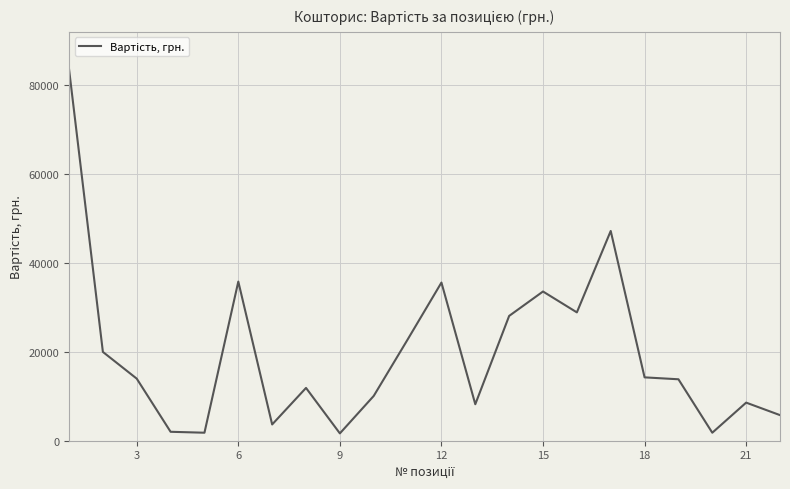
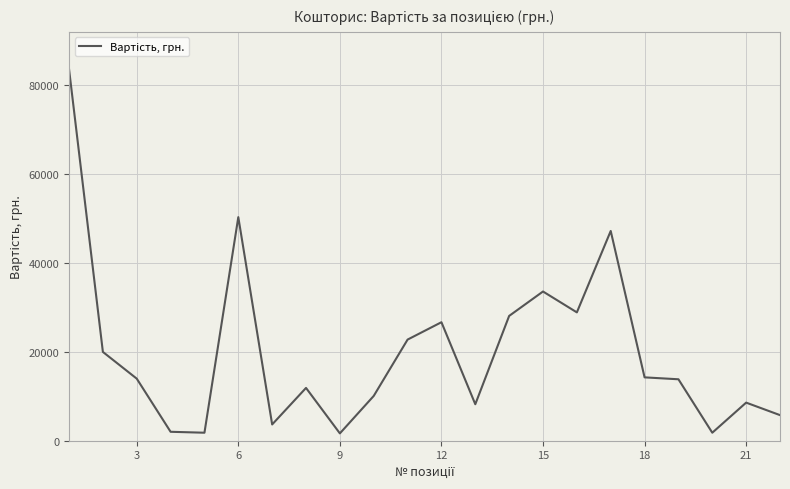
6: 36000 -> 50000
12: 36000 -> 27000
